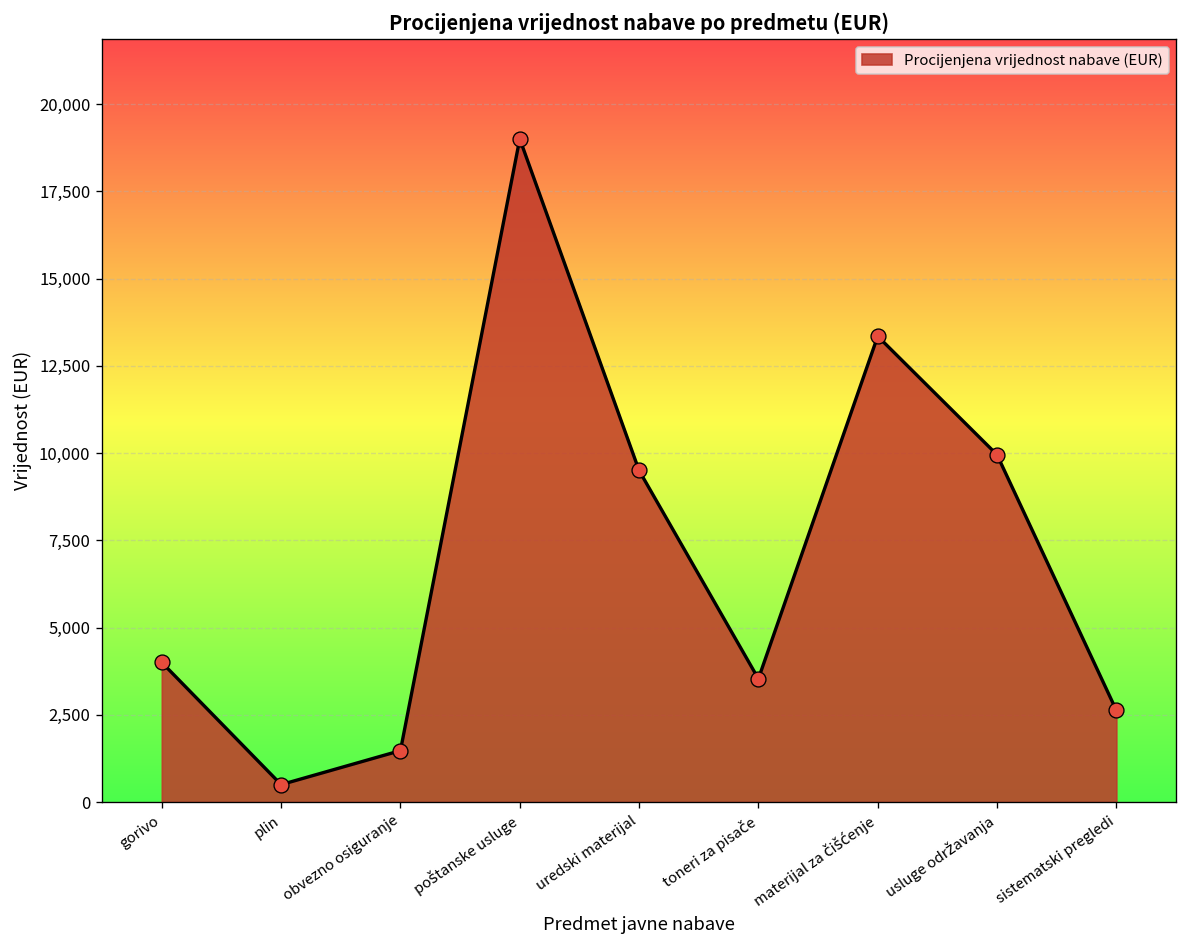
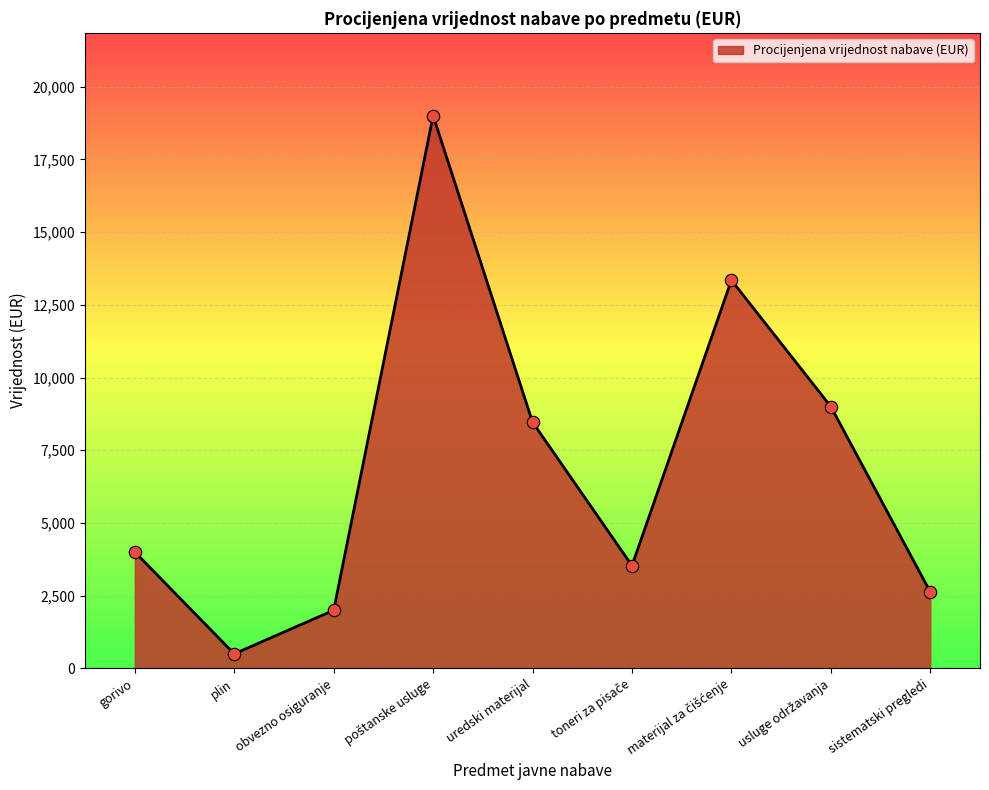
obvezno osiguranje: 1,500 -> 2,000
uredski materijal: 9,500 -> 8,500
usluge održavanja: 10,000 -> 9,000
